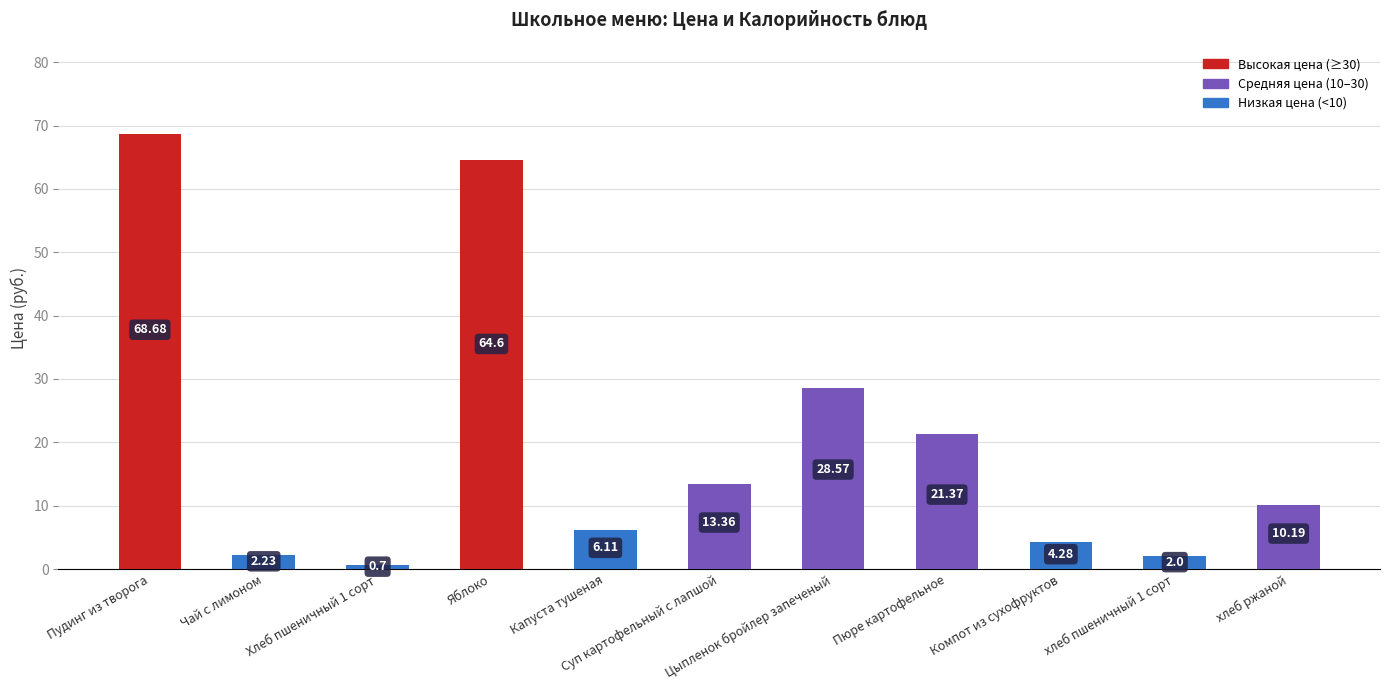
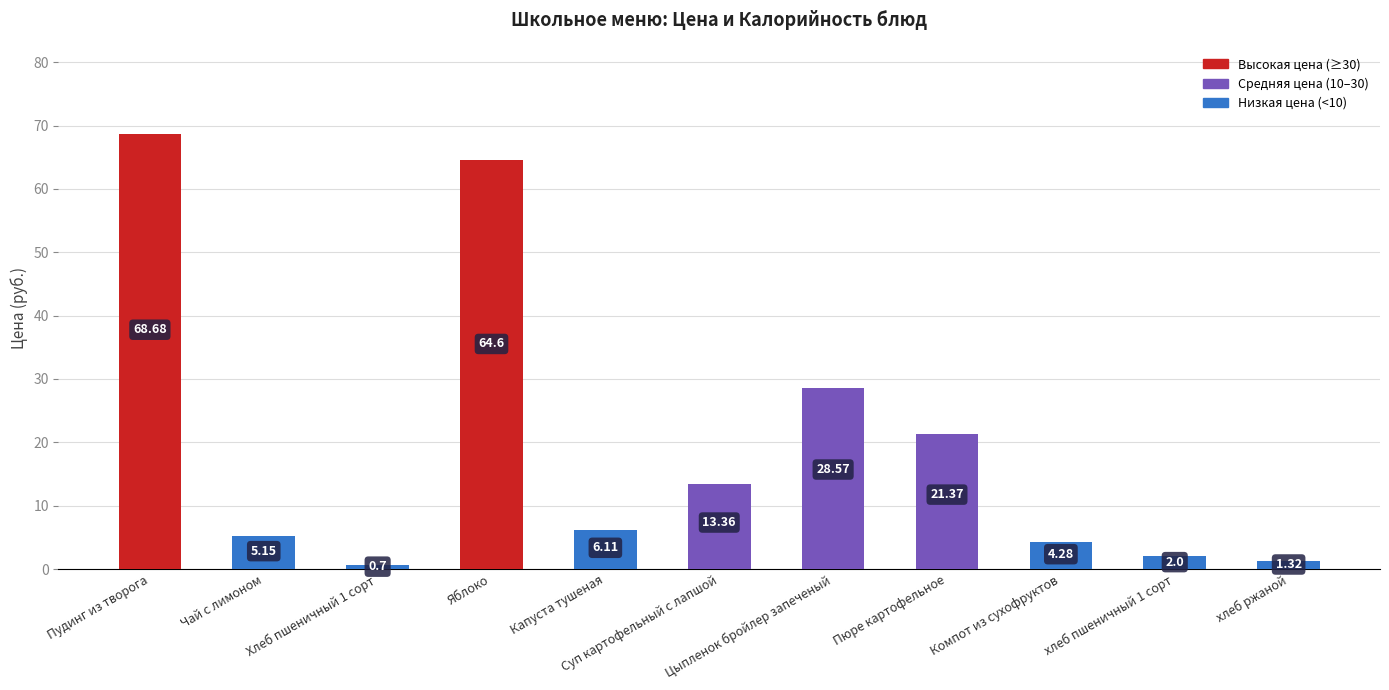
Чай с лимоном: 2.23 -> 5.15
хлеб ржаной: 10.19 -> 1.32
